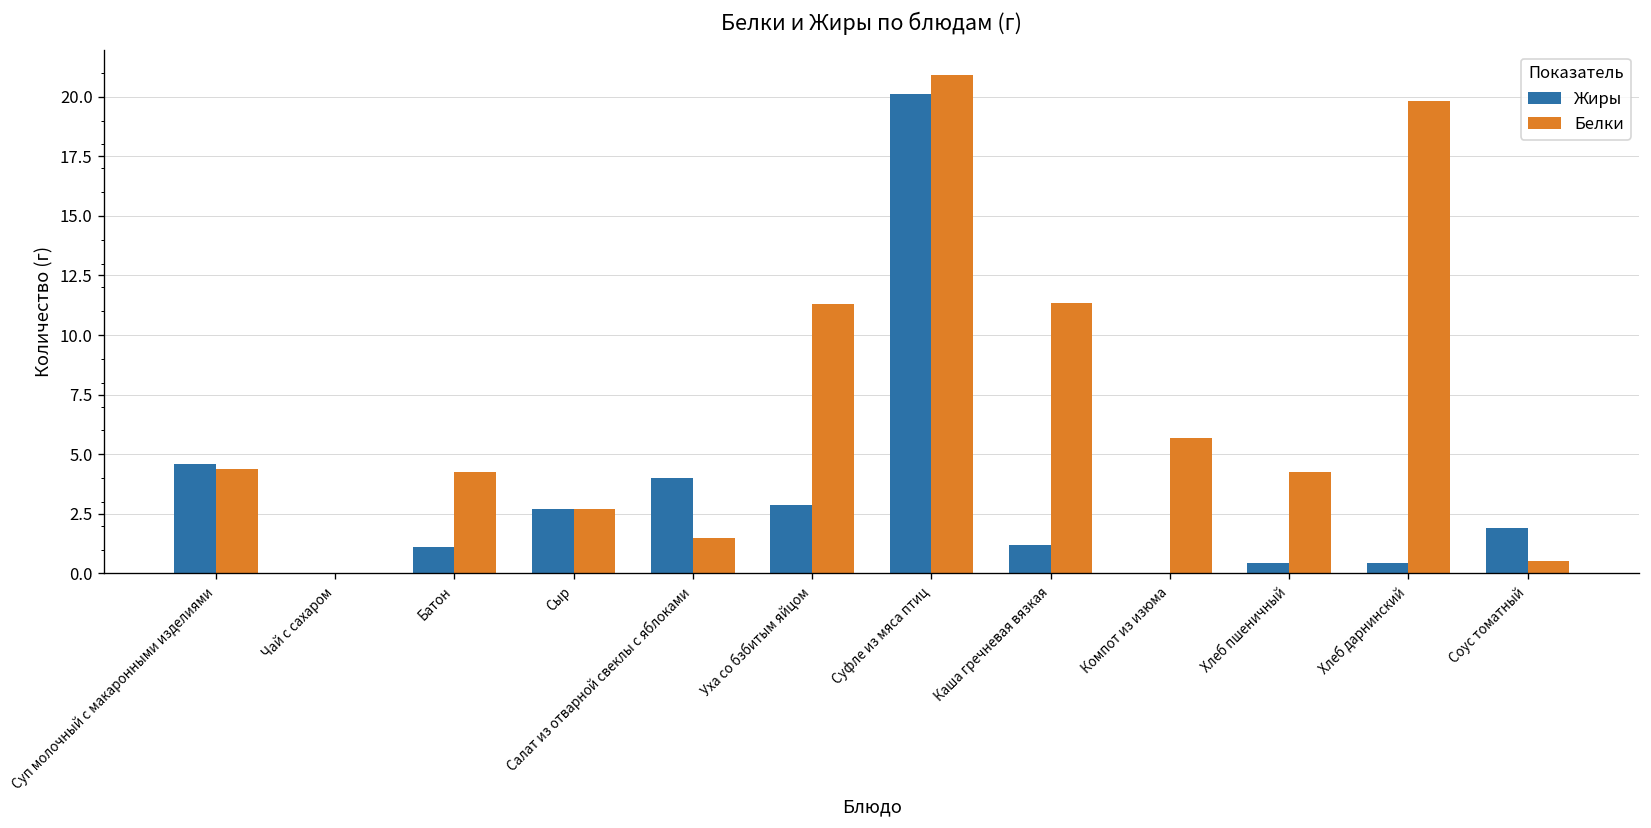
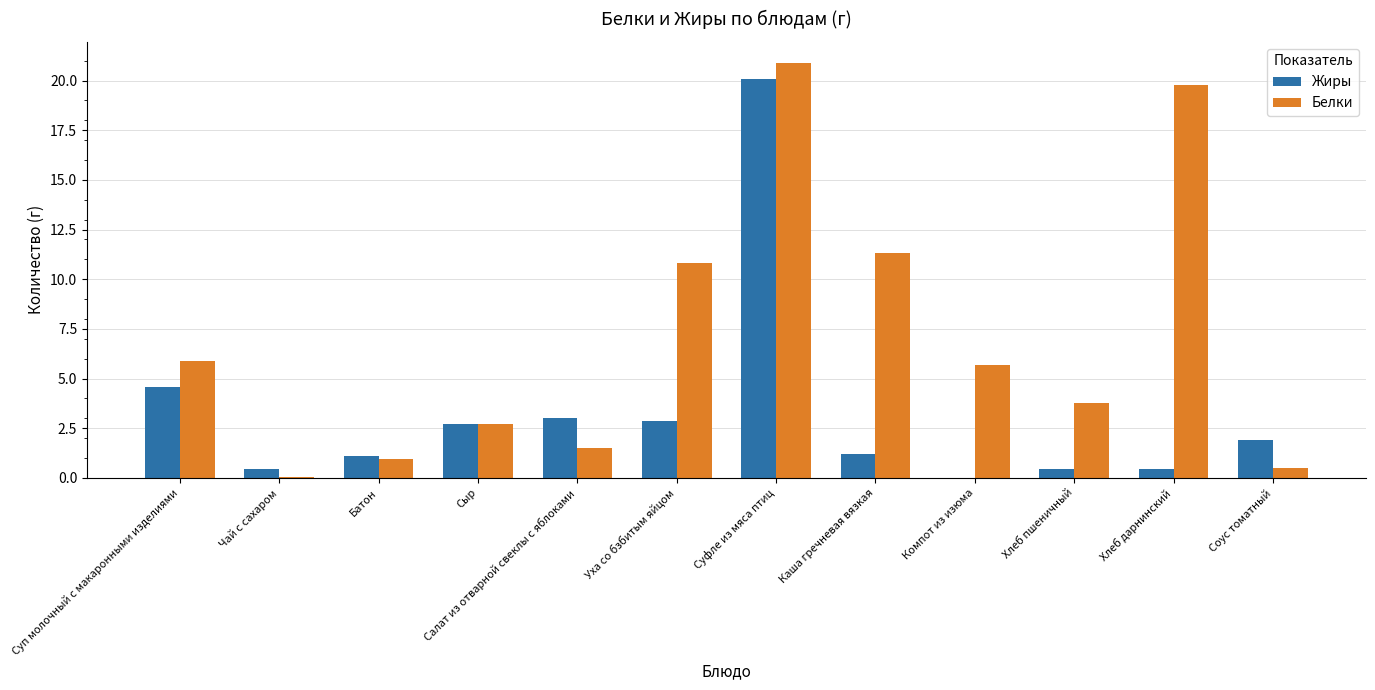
Белки, Суп молочный с макаронными изделиями: 4.4 -> 5.9
Жиры, Чай с сахаром: 0.0 -> 0.5
Белки, Батон: 4.3 -> 0.9
Жиры, Салат из отварной свеклы с яблоками: 4 -> 3
Белки, Уха со бзбитым яйцом: 11.3 -> 10.8
Белки, Хлеб пшеничный: 4.3 -> 3.8
